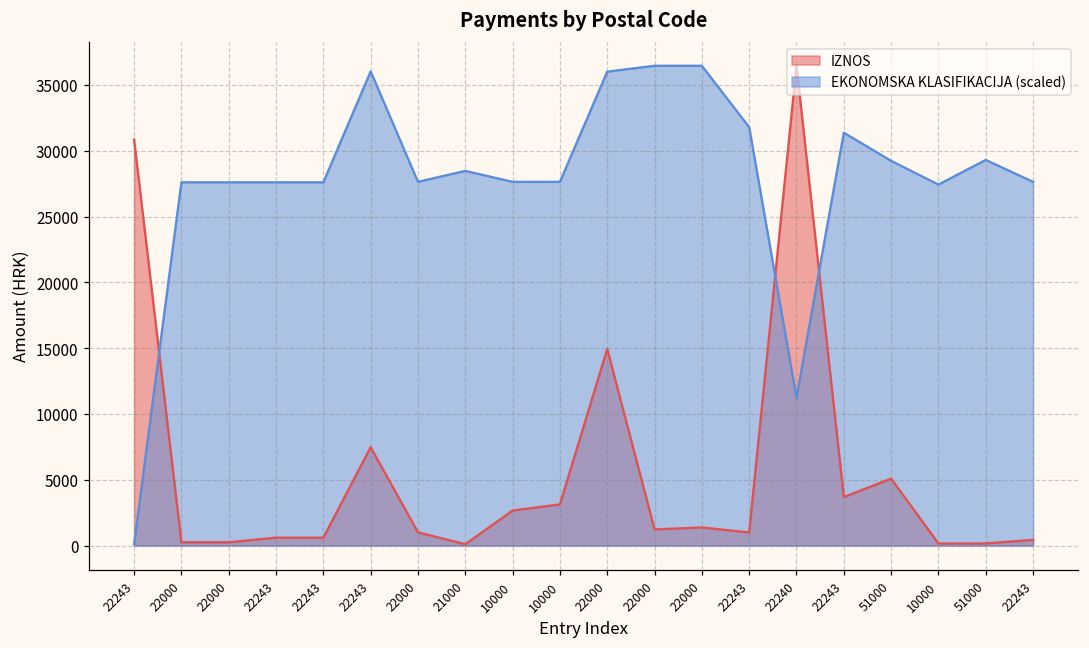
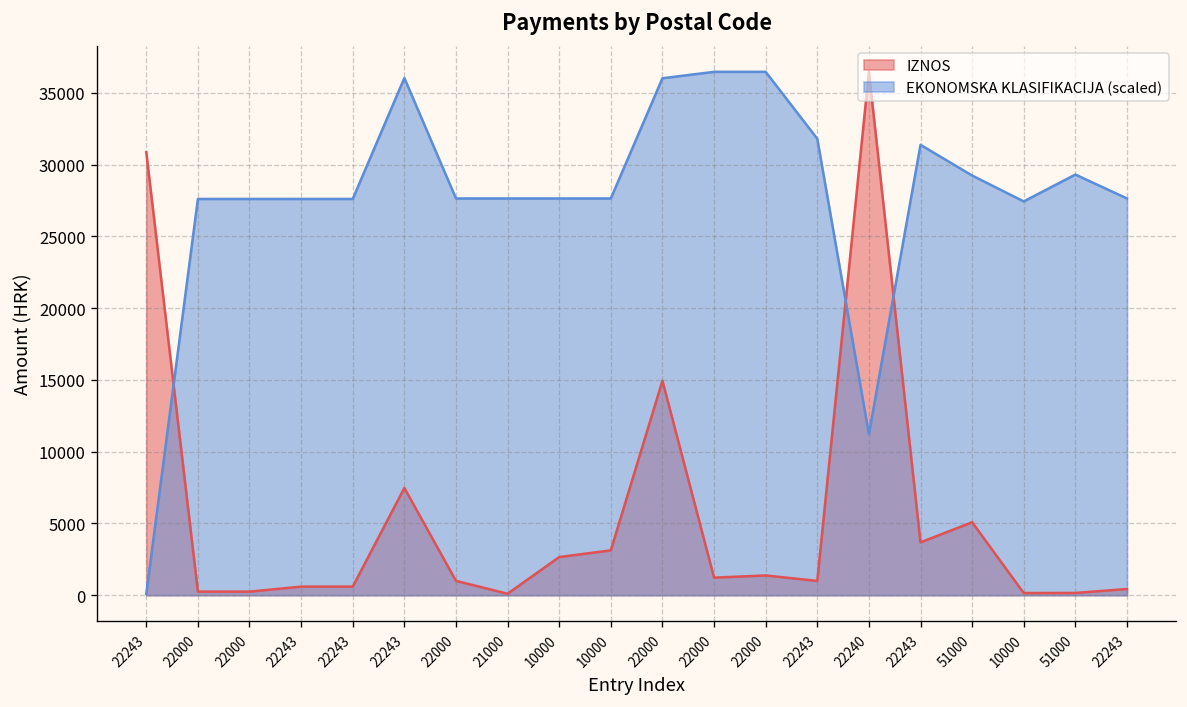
EKONOMSKA KLASIFIKACIJA (scaled), 21000: 28500 -> 27600
